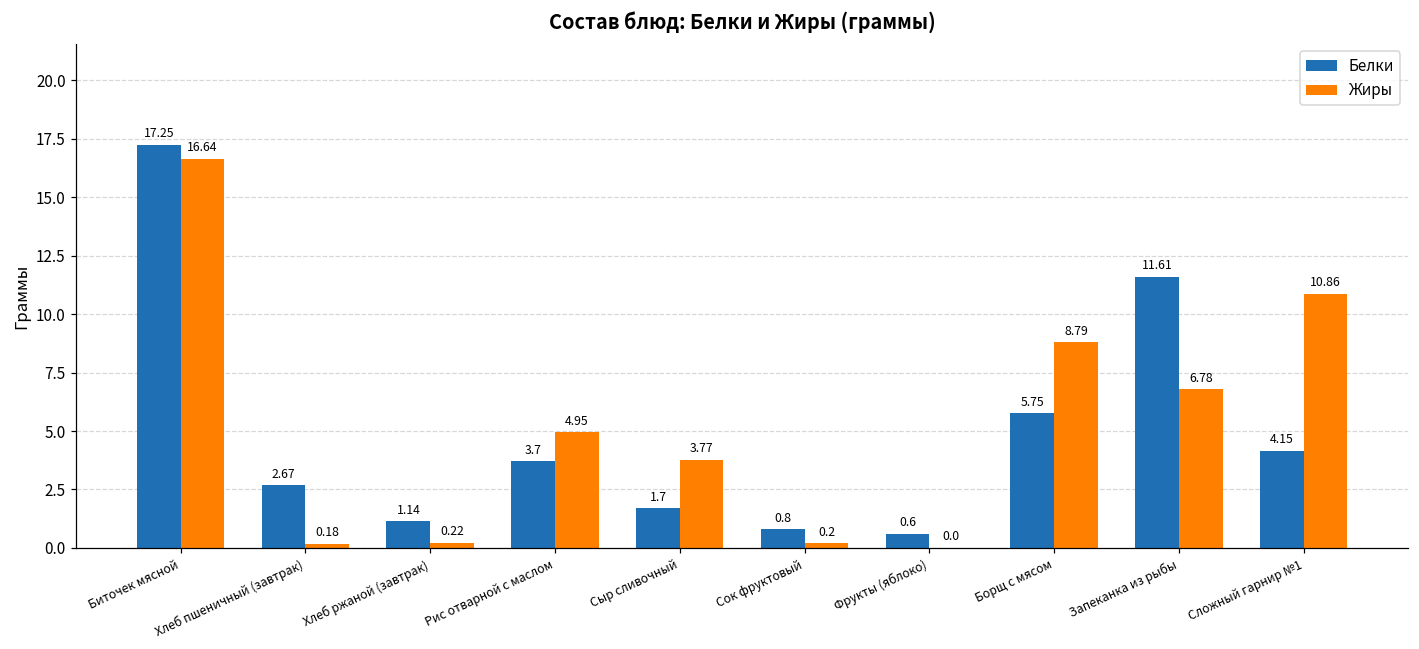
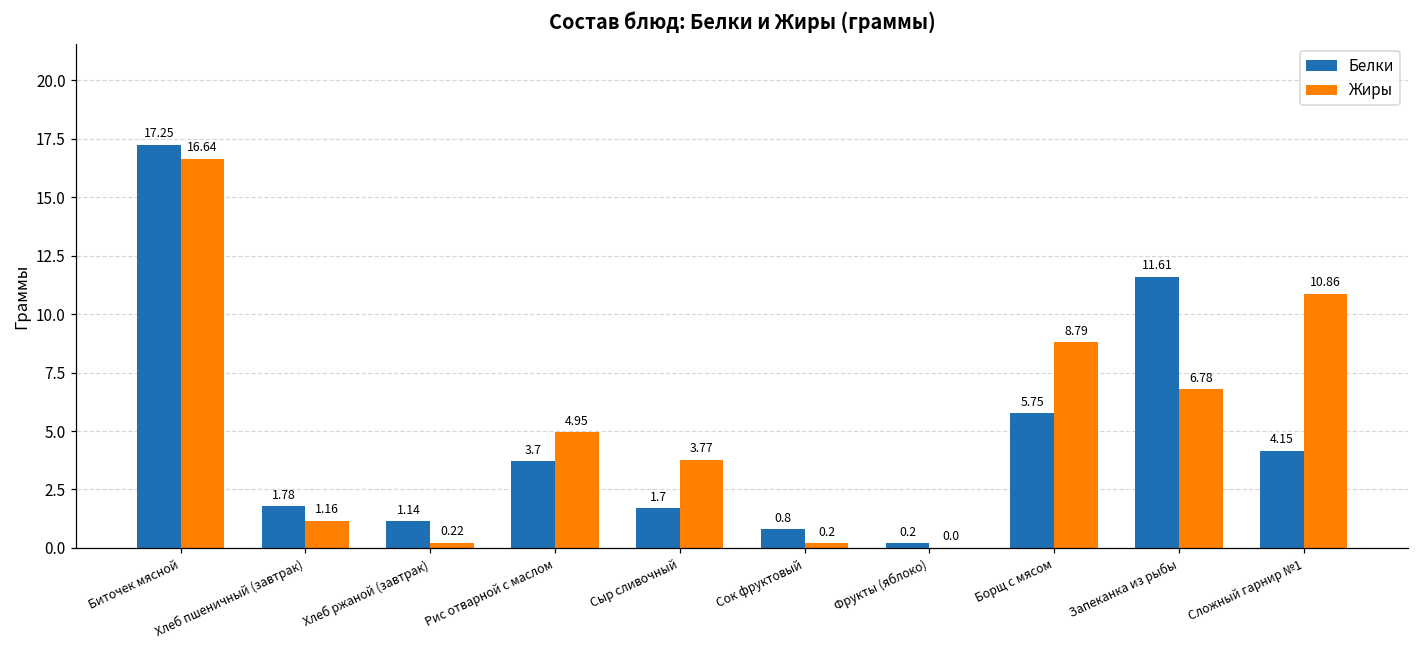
Белки, Хлеб пшеничный (завтрак): 2.67 -> 1.78
Жиры, Хлеб пшеничный (завтрак): 0.18 -> 1.16
Белки, Фрукты (яблоко): 0.6 -> 0.2
